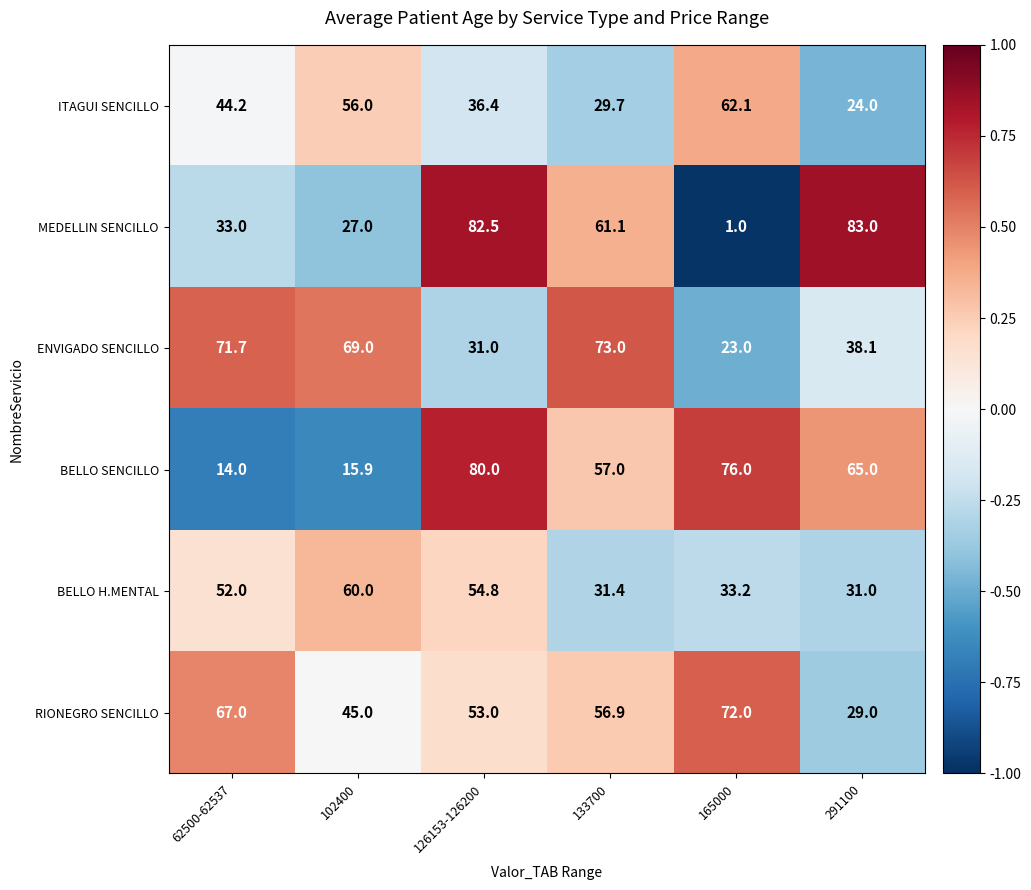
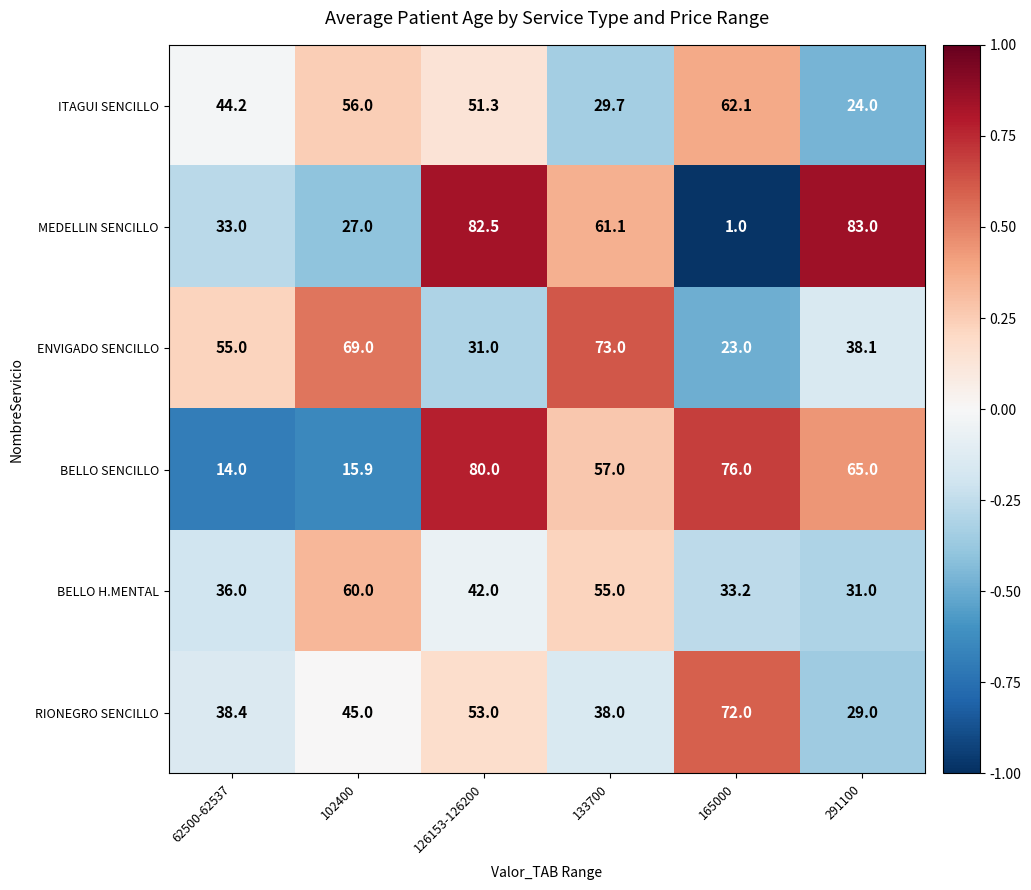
ITAGUI SENCILLO, 126153-126200: 36.4 -> 51.3
ENVIGADO SENCILLO, 62500-62537: 71.7 -> 55.0
BELLO H.MENTAL, 62500-62537: 52.0 -> 36.0
BELLO H.MENTAL, 126153-126200: 54.8 -> 42.0
BELLO H.MENTAL, 133700: 31.4 -> 55.0
RIONEGRO SENCILLO, 62500-62537: 67.0 -> 38.4
RIONEGRO SENCILLO, 133700: 56.9 -> 38.0
